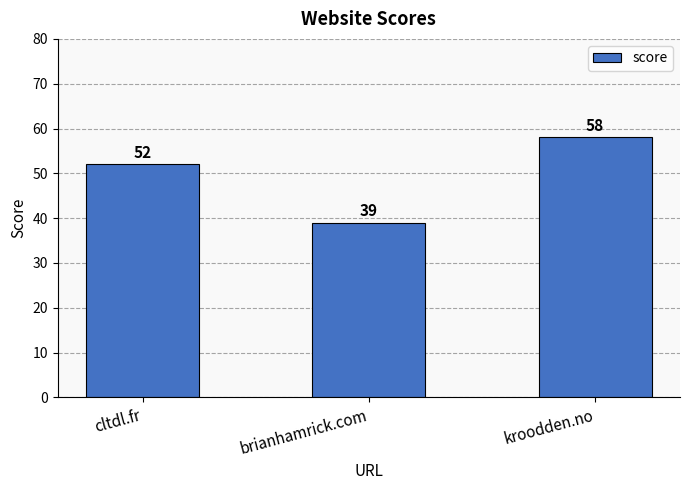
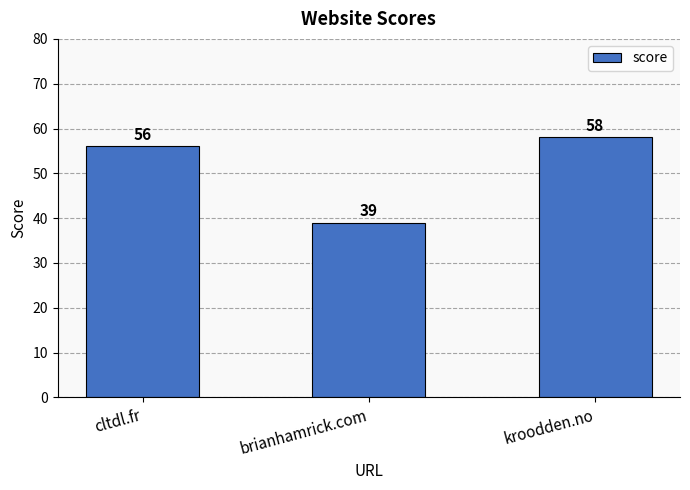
cltdl.fr: 52 -> 56
